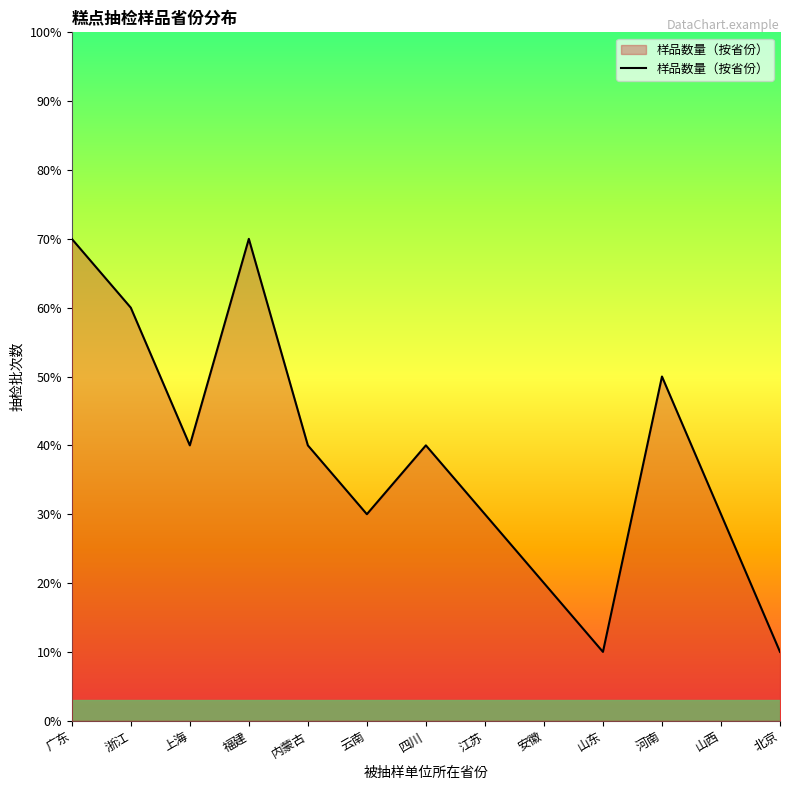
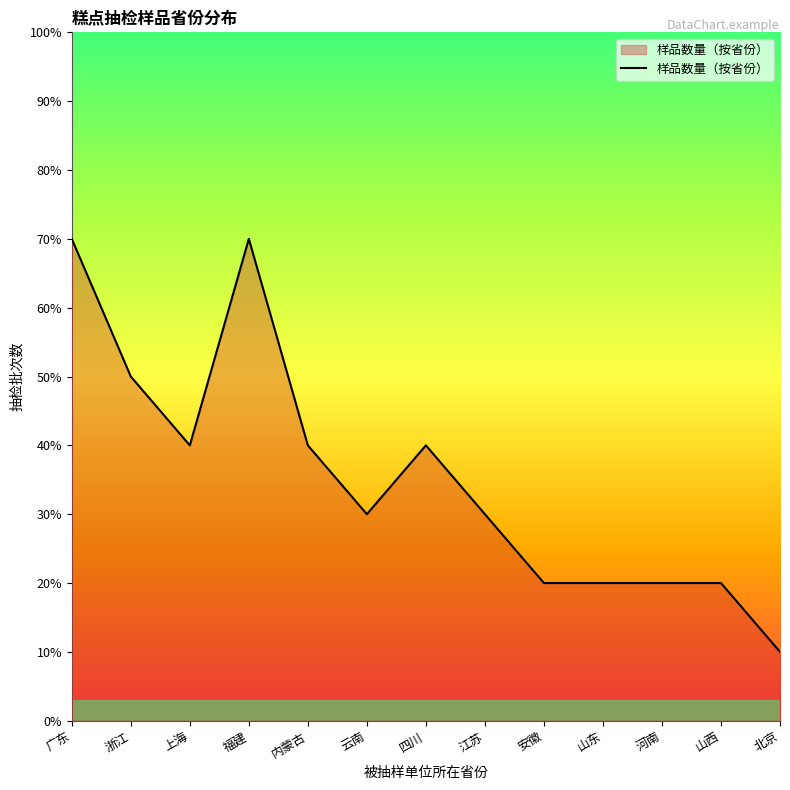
浙江: 60% -> 50%
山东: 10% -> 20%
河南: 50% -> 20%
山西: 30% -> 20%
